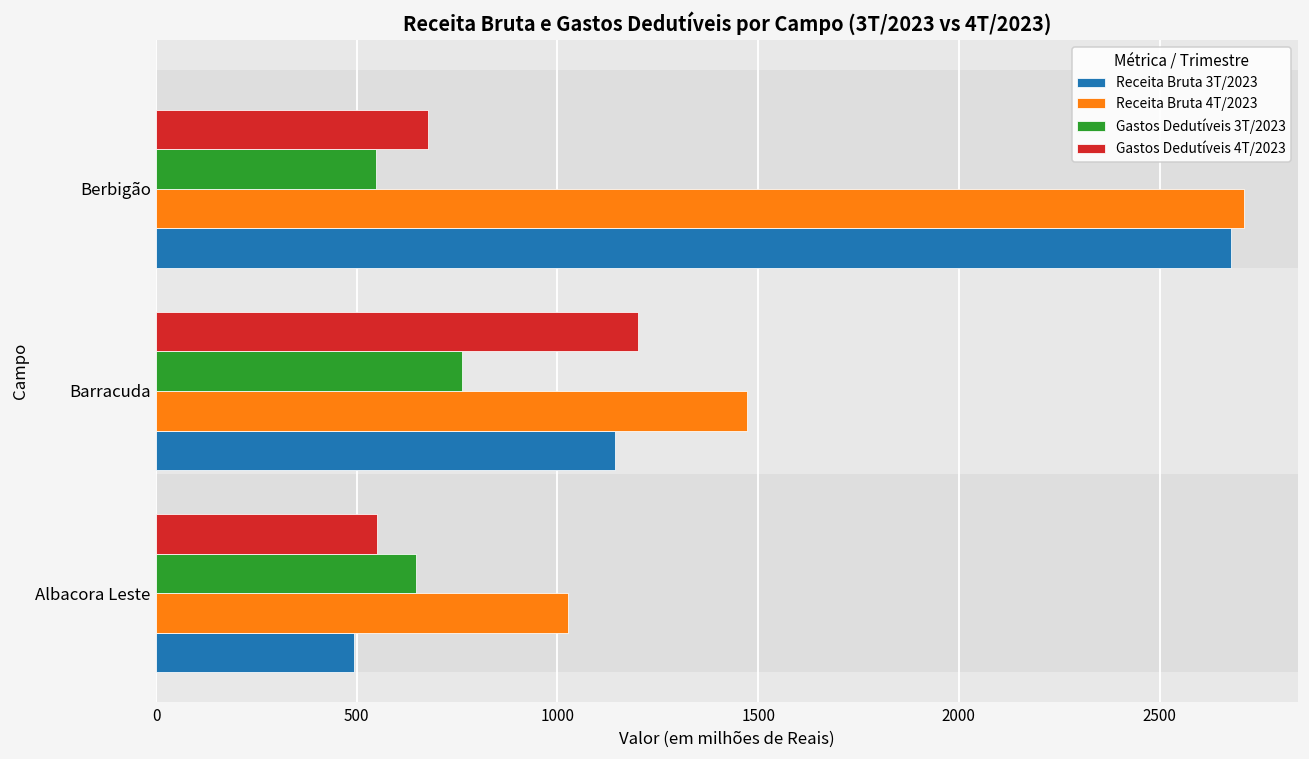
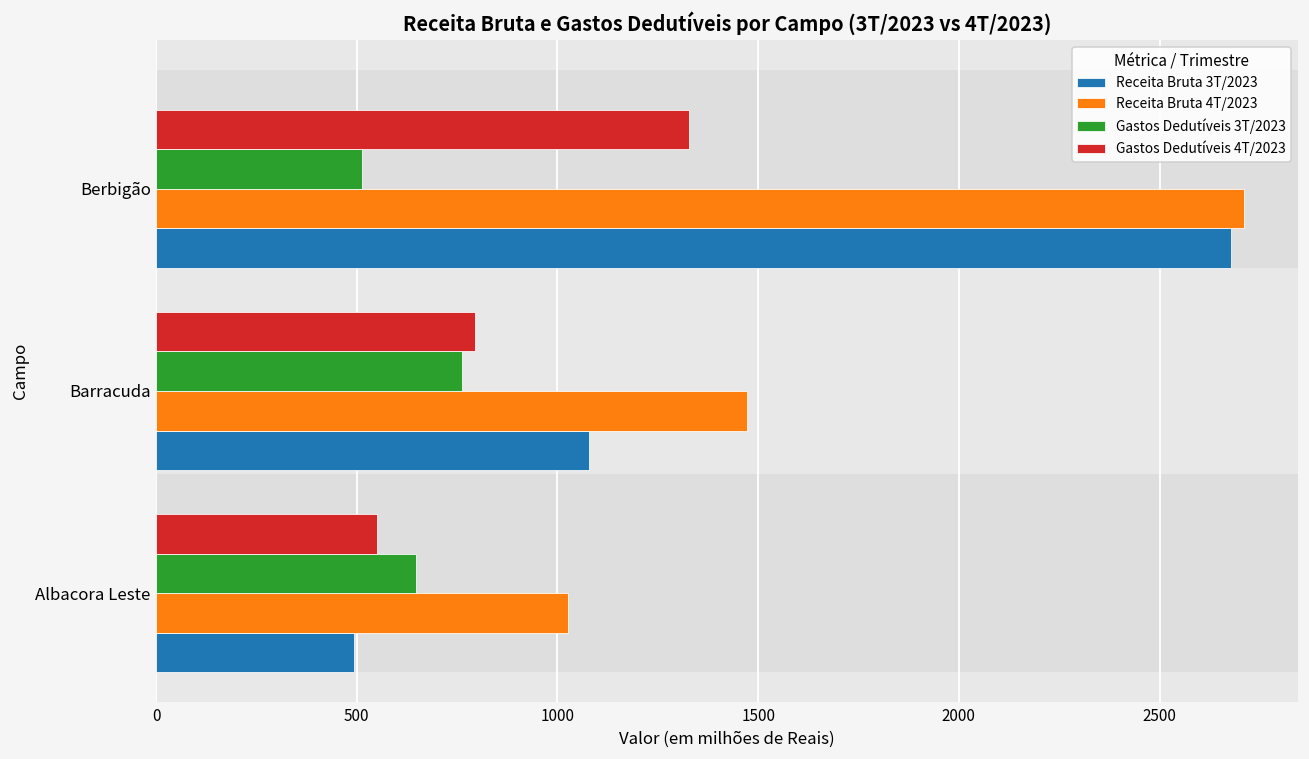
Gastos Dedutíveis 4T/2023, Berbigão: 680 -> 1330
Gastos Dedutíveis 3T/2023, Berbigão: 550 -> 510
Gastos Dedutíveis 4T/2023, Barracuda: 1200 -> 790
Receita Bruta 3T/2023, Barracuda: 1140 -> 1080
